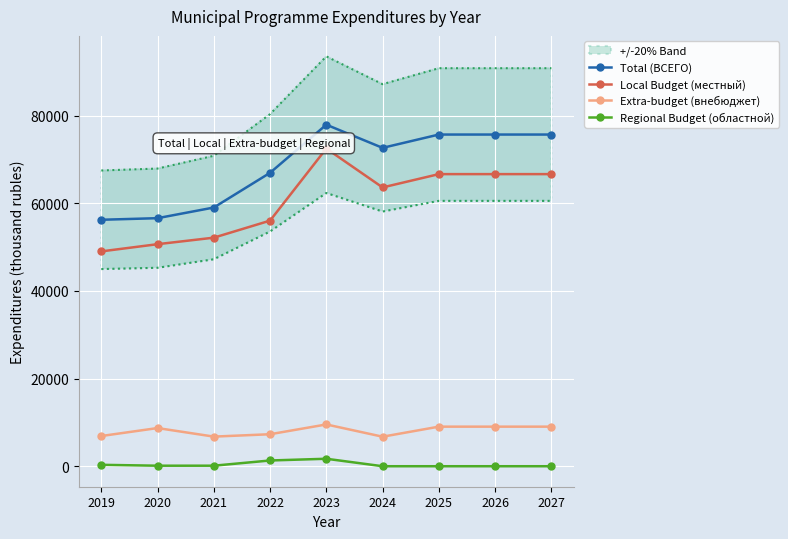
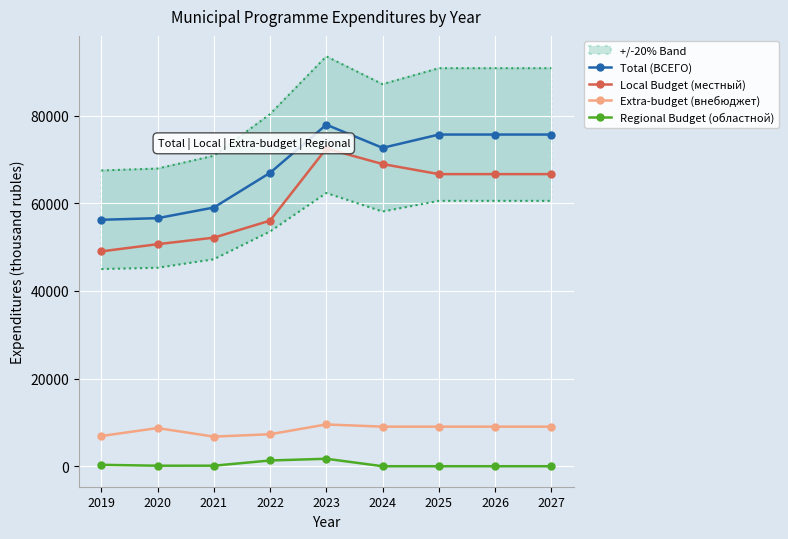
Local Budget (местный), 2024: 64000 -> 69000
Extra-budget (внебюджет), 2024: 7000 -> 9000
